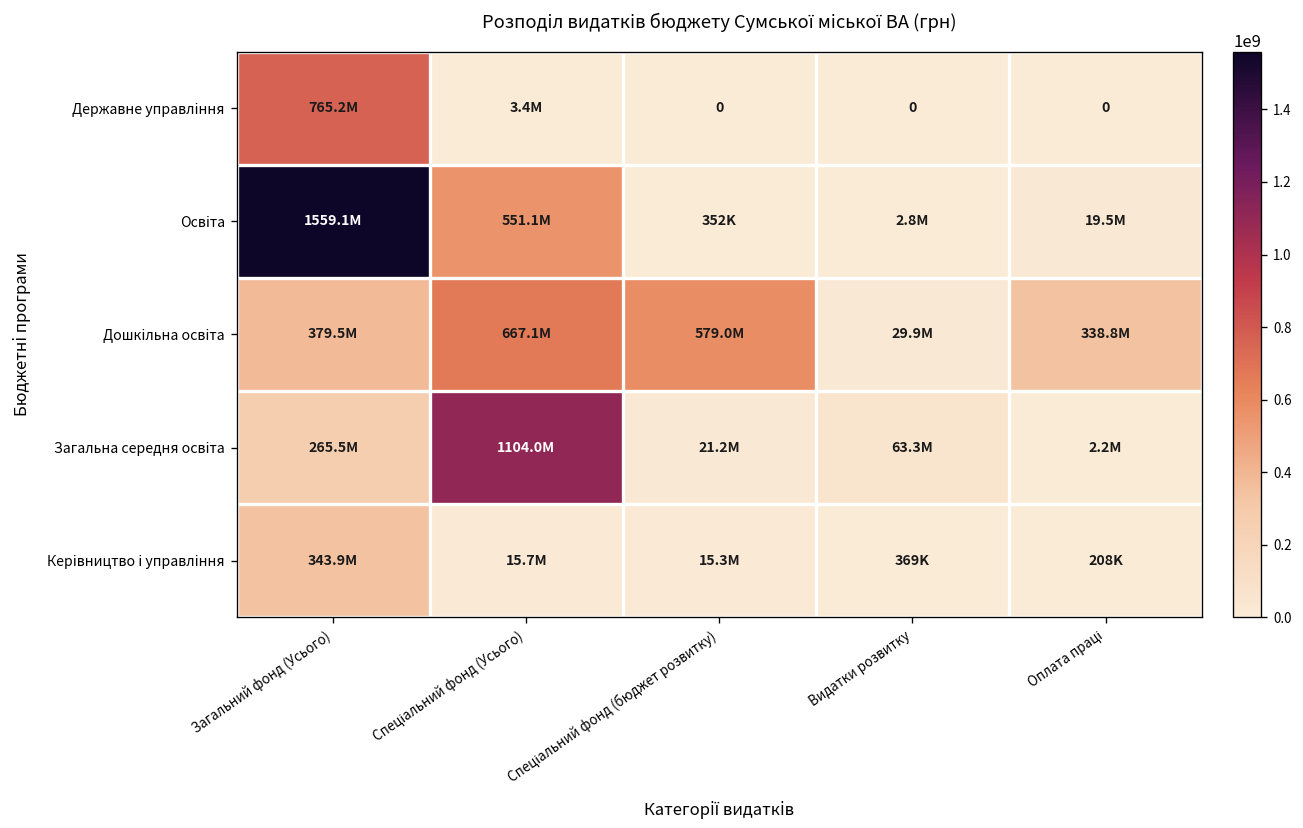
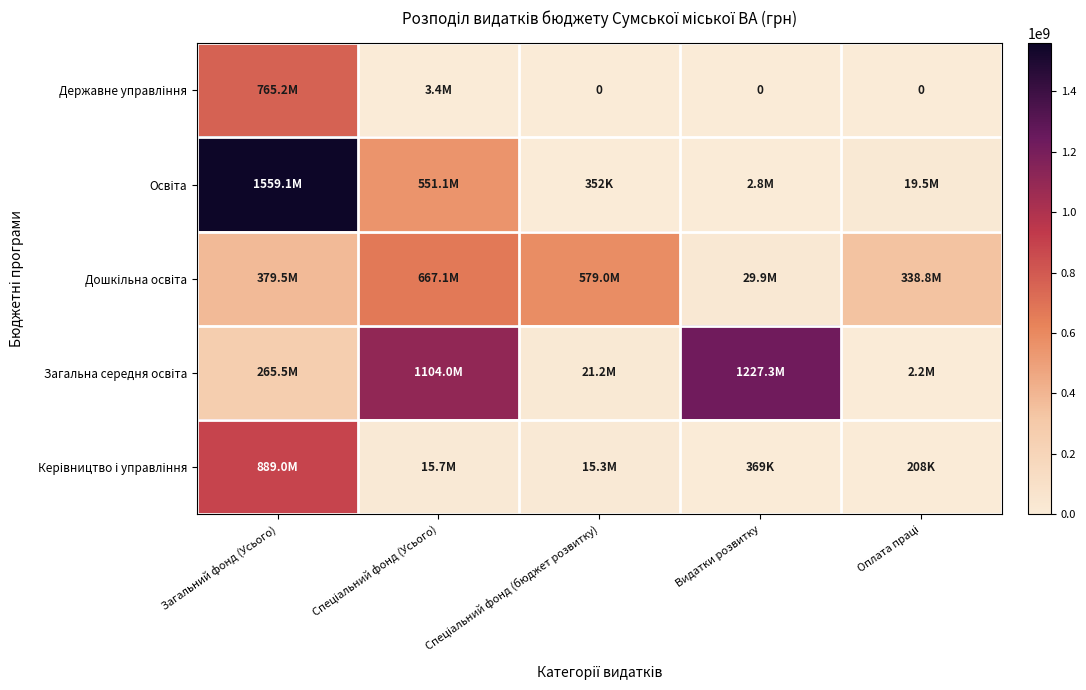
Загальна середня освіта, Видатки розвитку: 63.3M -> 1227.3M
Керівництво і управління, Загальний фонд (Усього): 343.9M -> 889.0M
